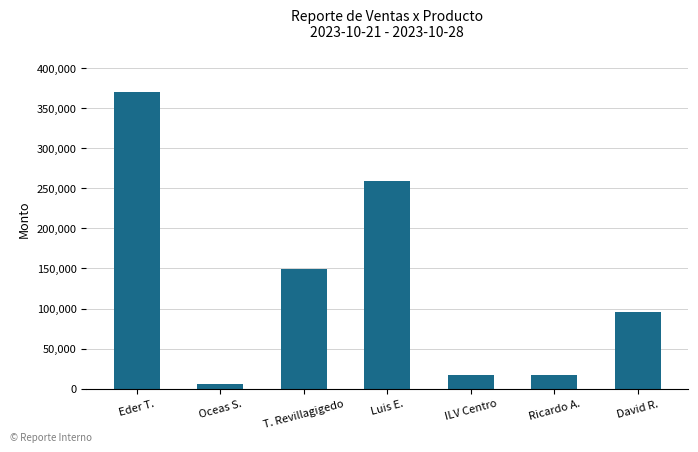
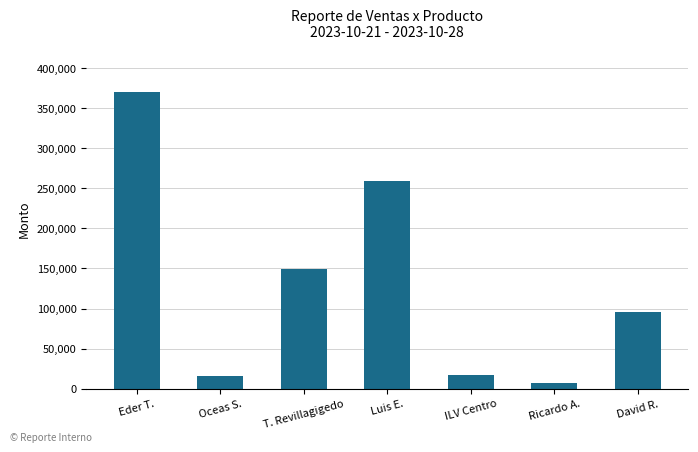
Oceas S.: 10,000 -> 20,000
Ricardo A.: 20,000 -> 10,000
